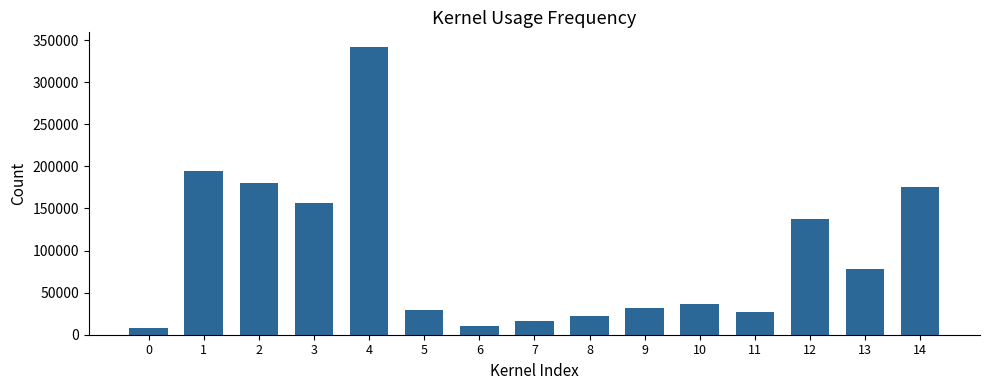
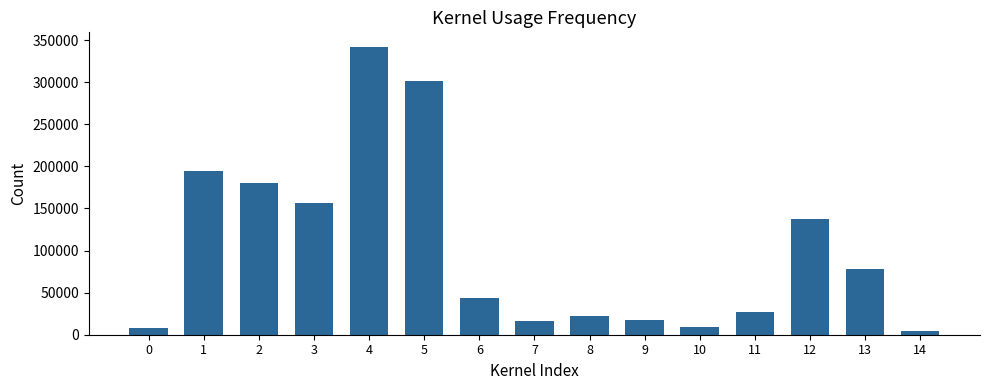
5: 30000 -> 300000
6: 10000 -> 40000
9: 30000 -> 20000
10: 40000 -> 10000
14: 180000 -> 0
